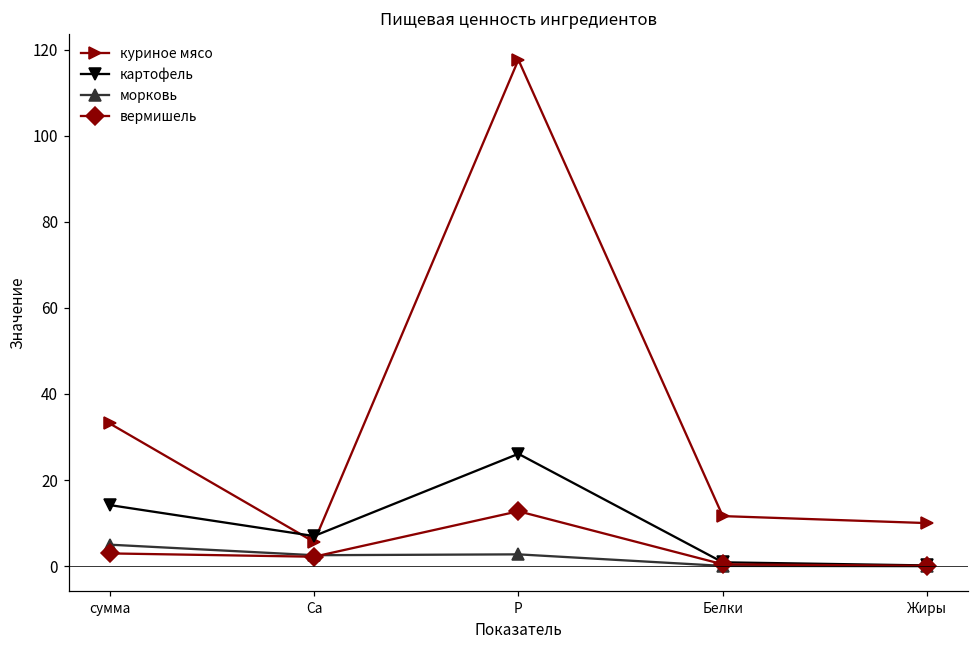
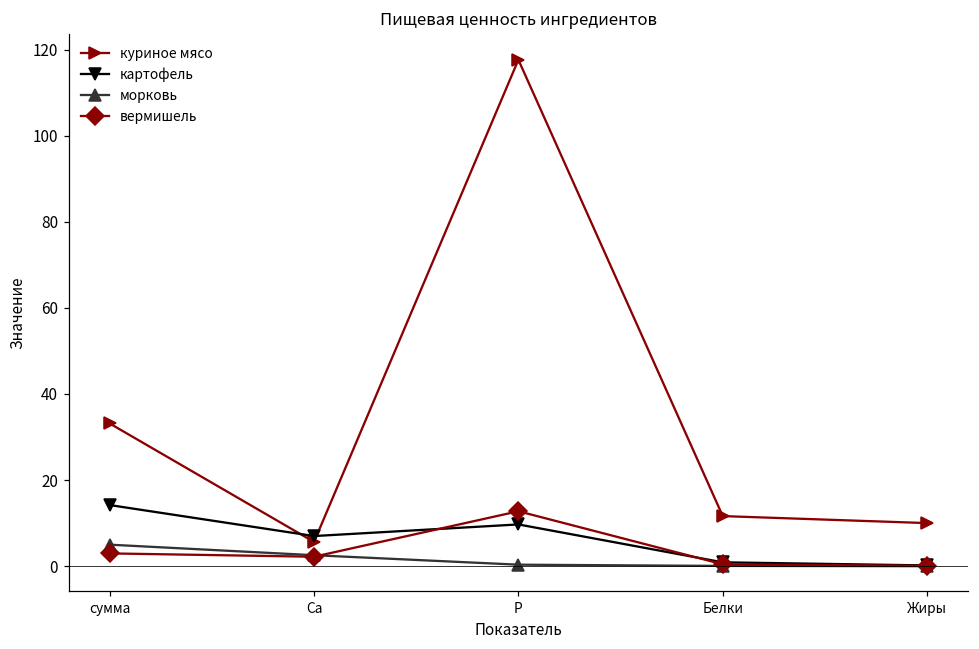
картофель, Р: 26 -> 10
морковь, Р: 3 -> 0
